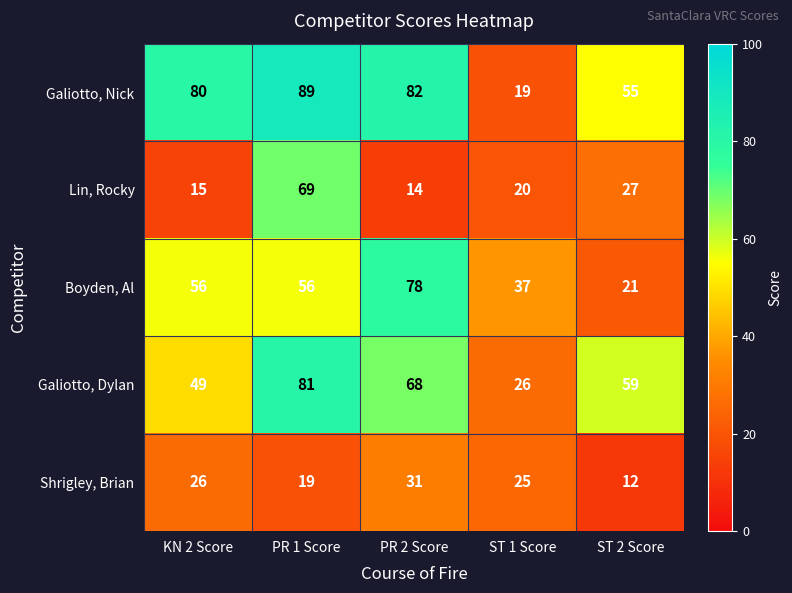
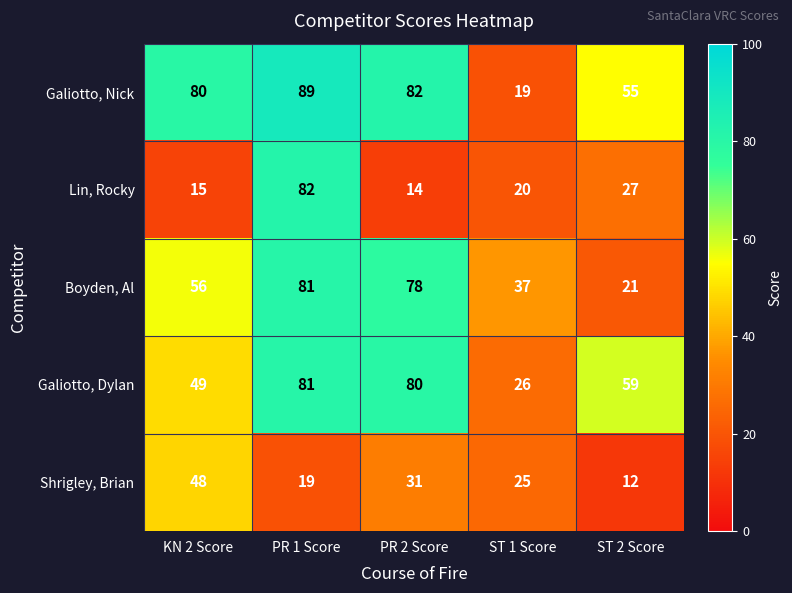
Lin, Rocky, PR 1 Score: 69 -> 82
Boyden, Al, PR 1 Score: 56 -> 81
Galiotto, Dylan, PR 2 Score: 68 -> 80
Shrigley, Brian, KN 2 Score: 26 -> 48
